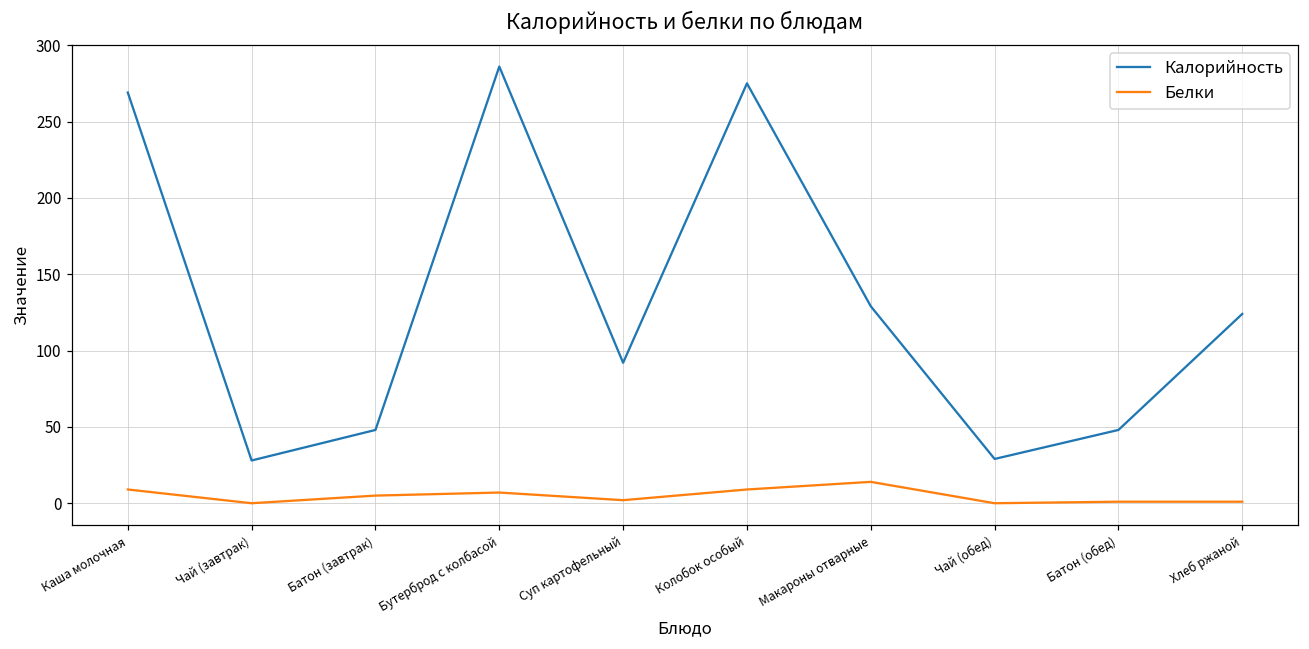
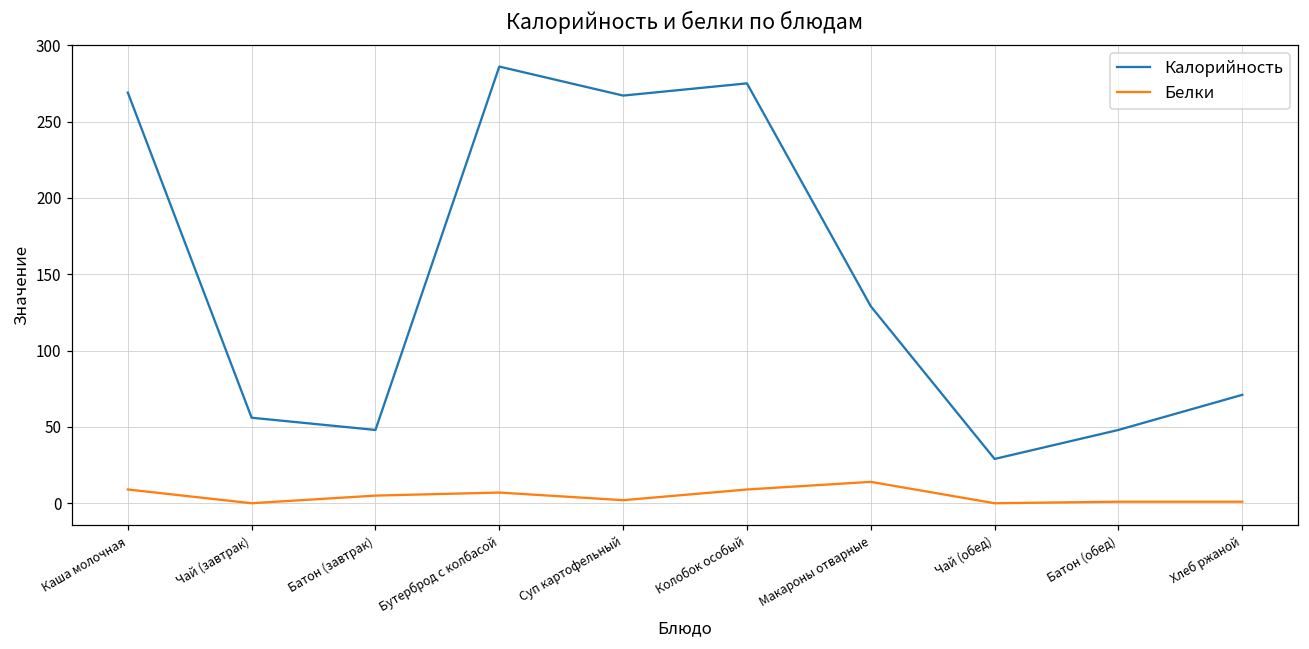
Калорийность, Чай (завтрак): 28 -> 56
Калорийность, Суп картофельный: 92 -> 267
Калорийность, Хлеб ржаной: 124 -> 71
